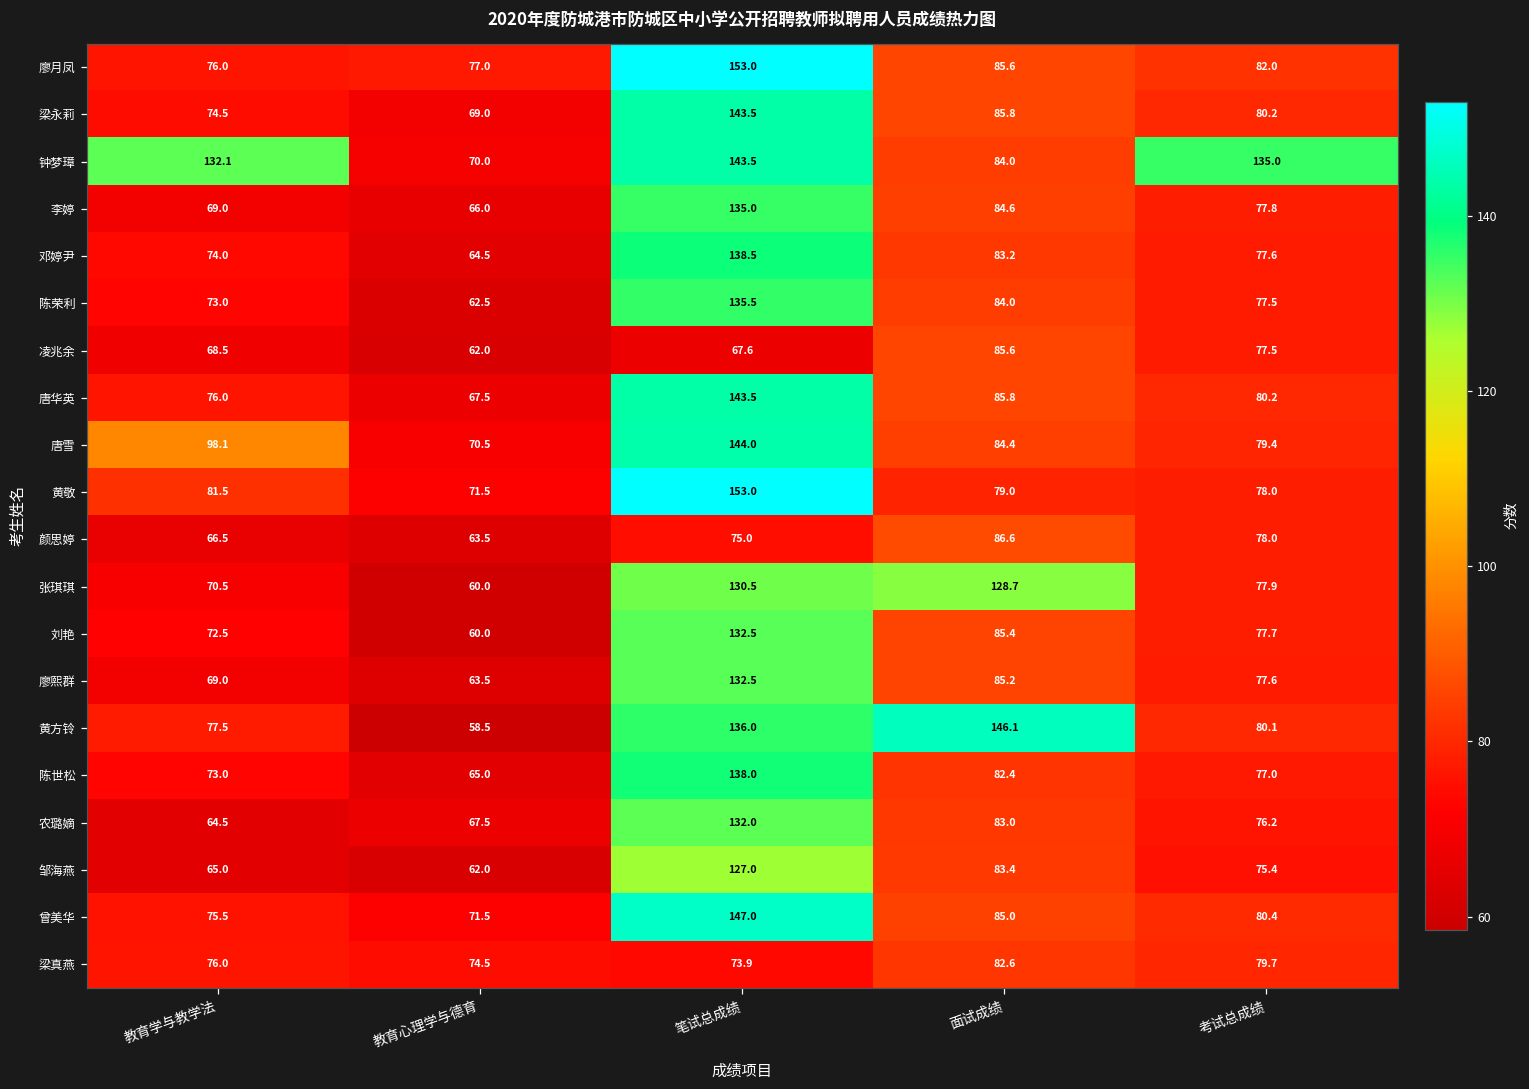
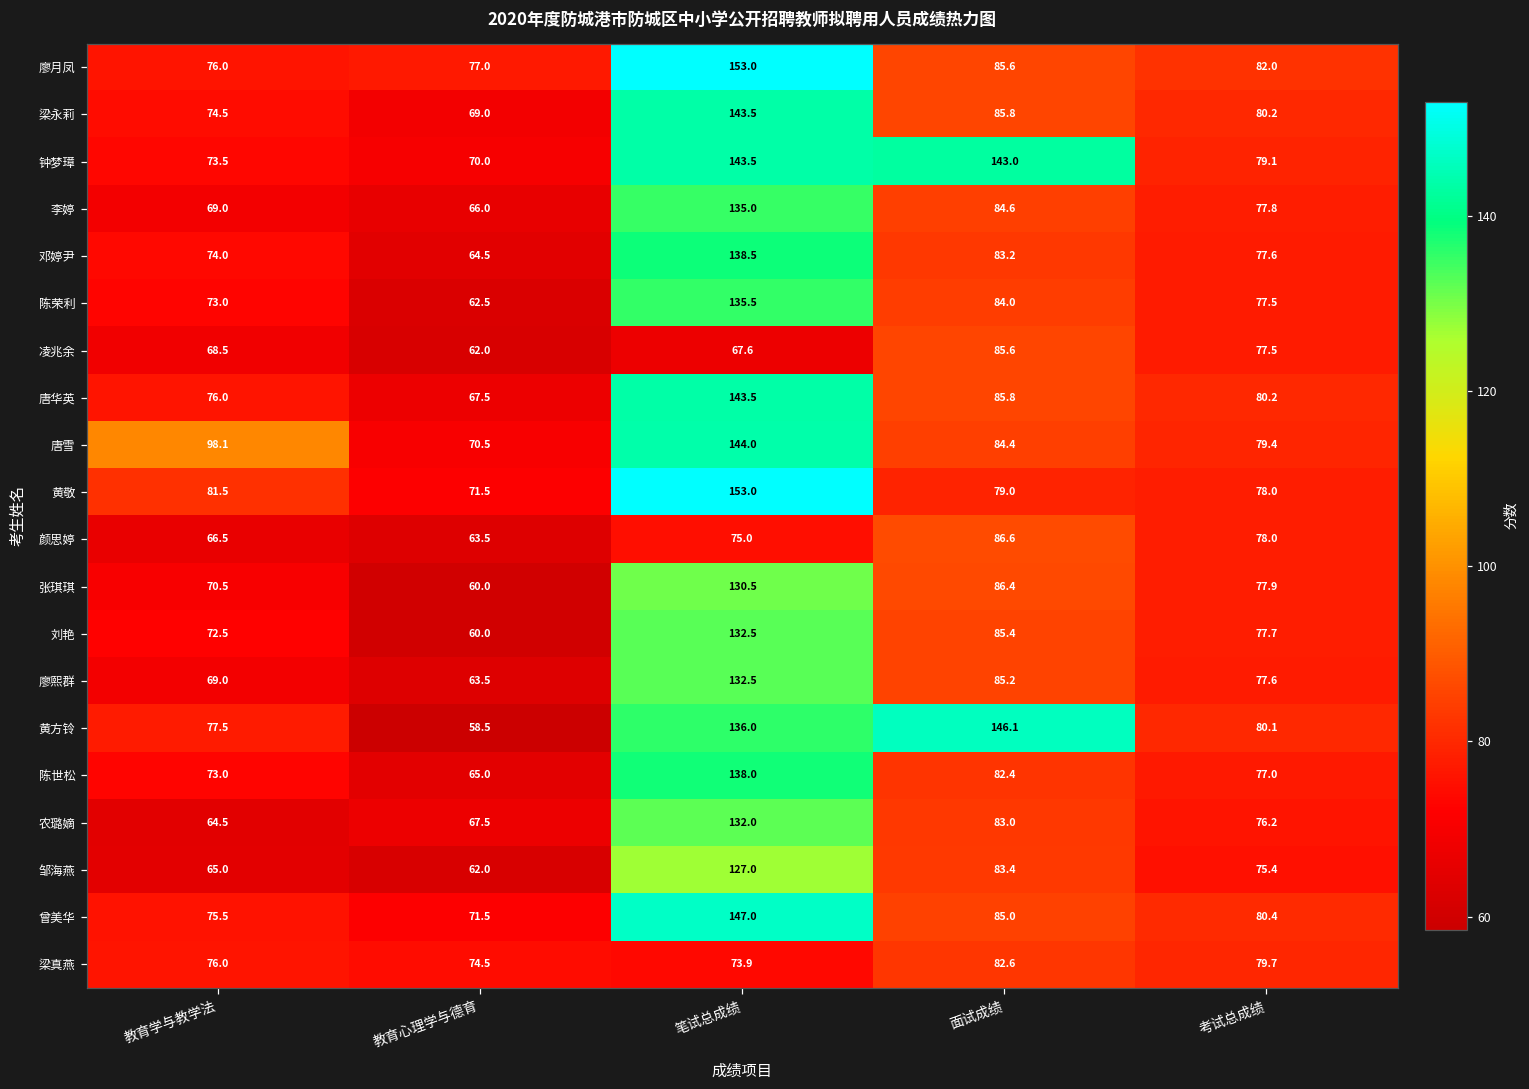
钟梦璋, 教育学与教学法: 132.1 -> 73.5
钟梦璋, 面试成绩: 84.0 -> 143.0
钟梦璋, 考试总成绩: 135.0 -> 79.1
张琪琪, 面试成绩: 128.7 -> 86.4
